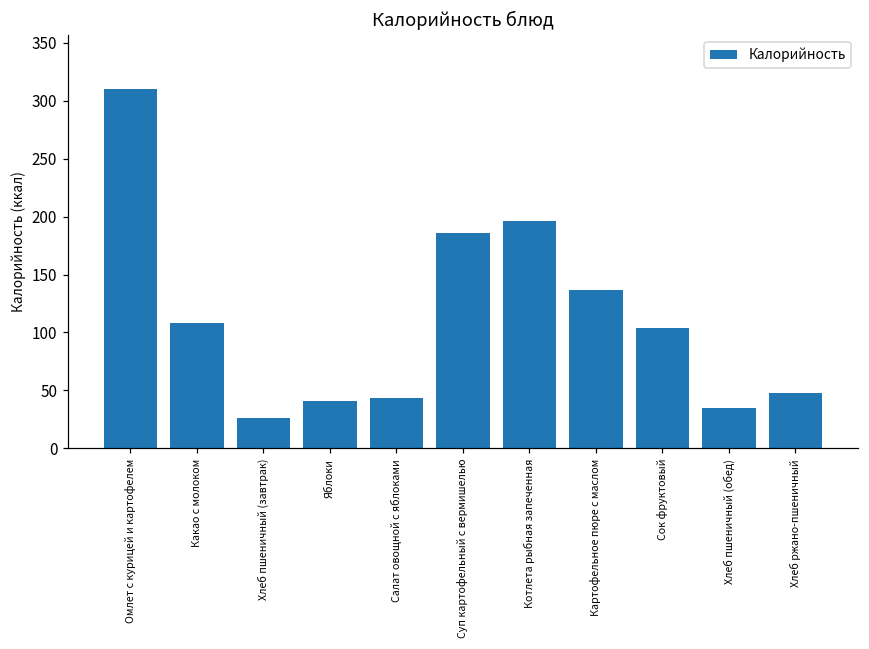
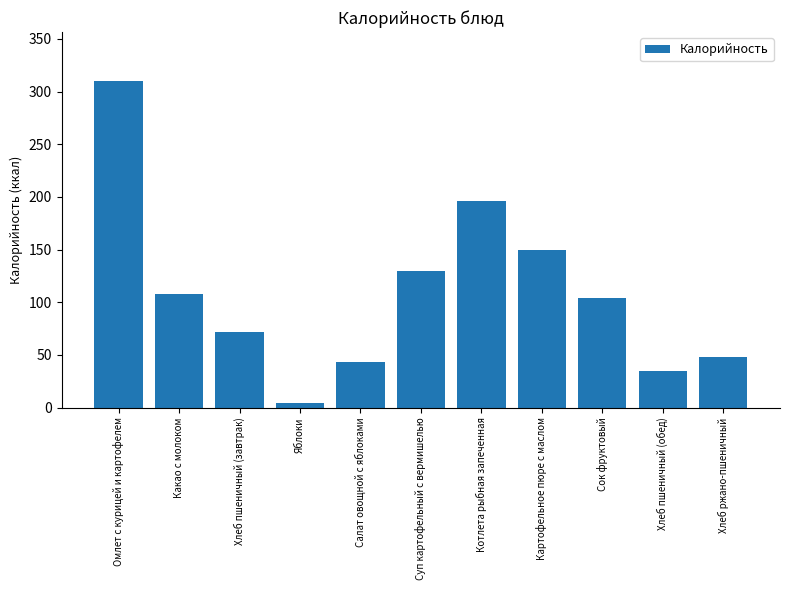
Хлеб пшеничный (завтрак): 26 -> 72
Яблоки: 41 -> 4
Суп картофельный с вермишелью: 186 -> 130
Картофельное пюре с маслом: 137 -> 150
